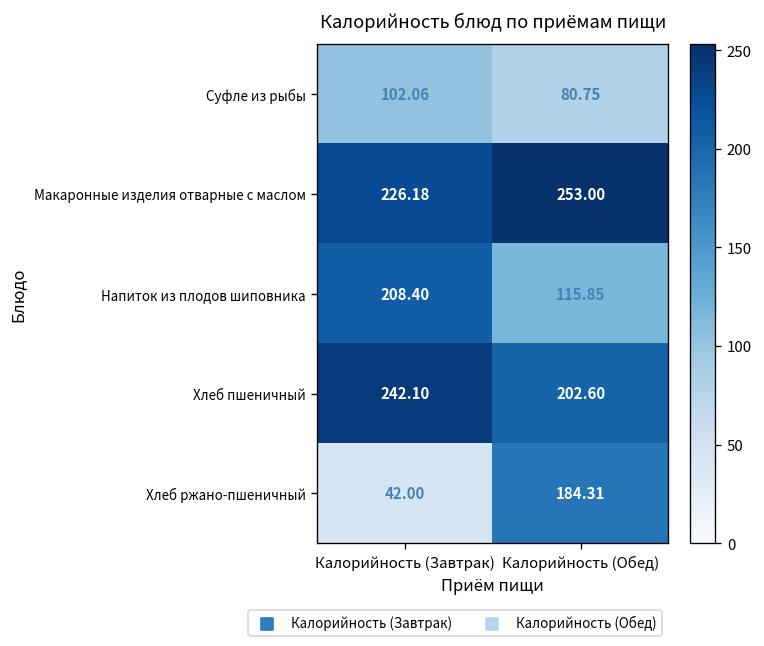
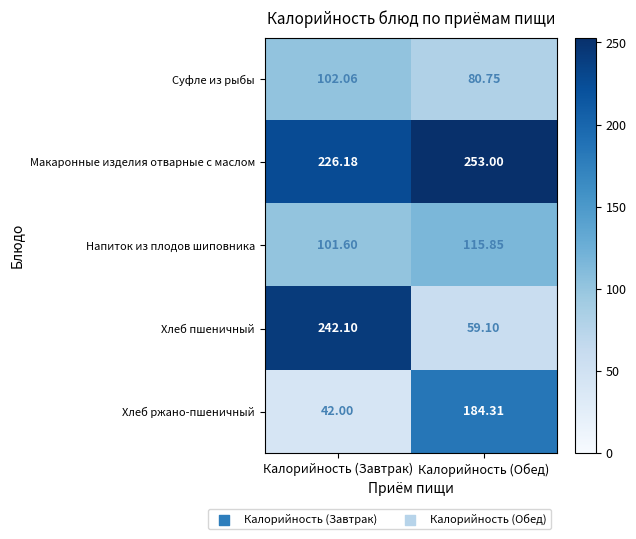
Напиток из плодов шиповника, Калорийность (Завтрак): 208.40 -> 101.60
Хлеб пшеничный, Калорийность (Обед): 202.60 -> 59.10
